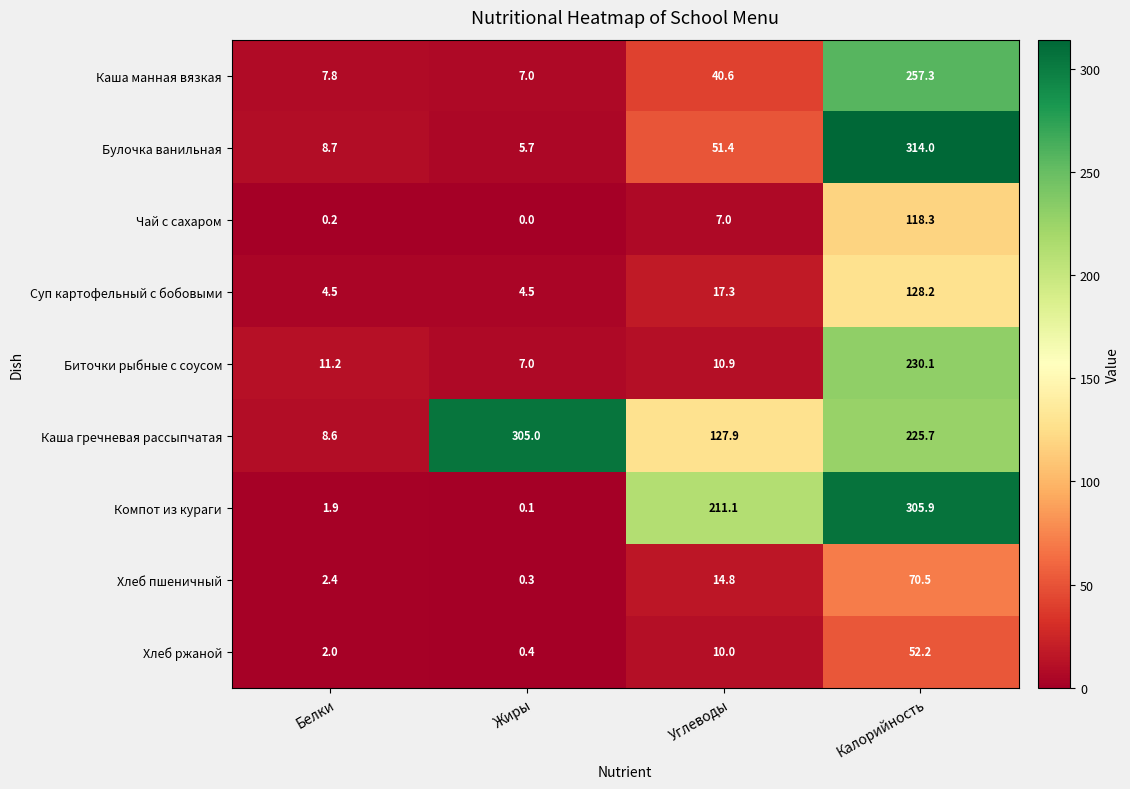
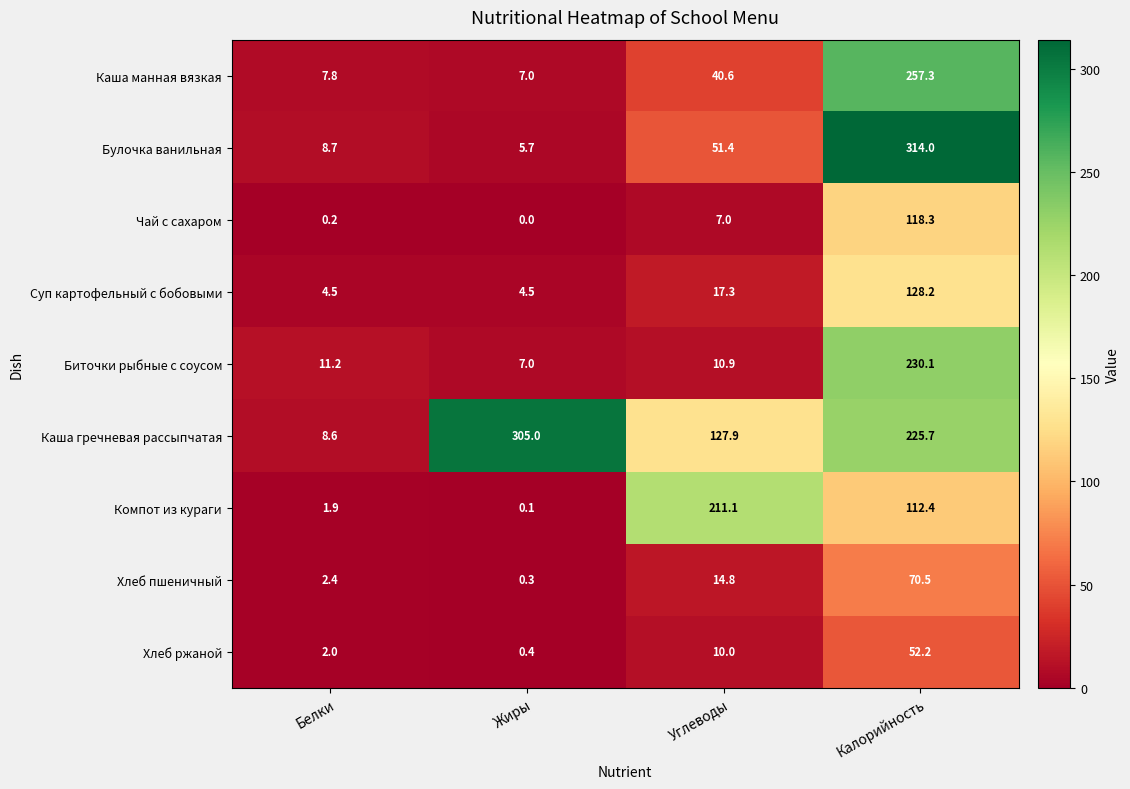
Компот из кураги, Калорийность: 305.9 -> 112.4
